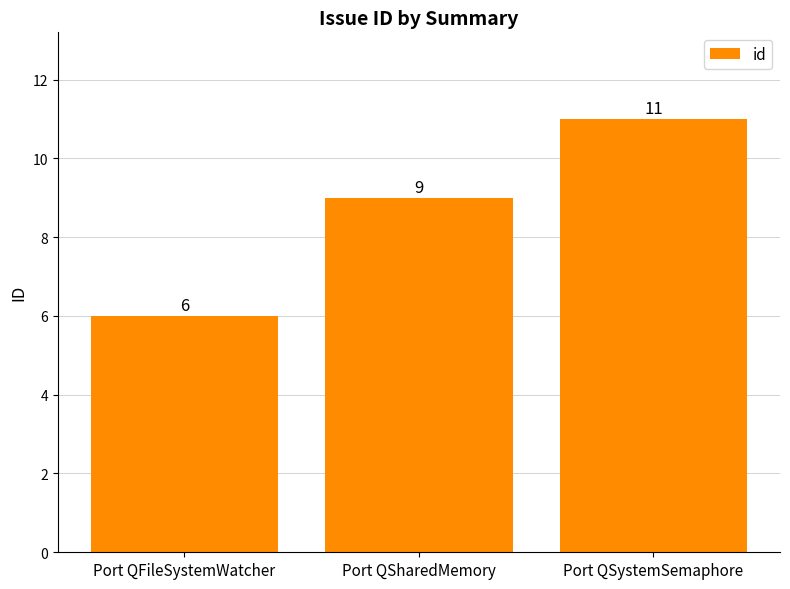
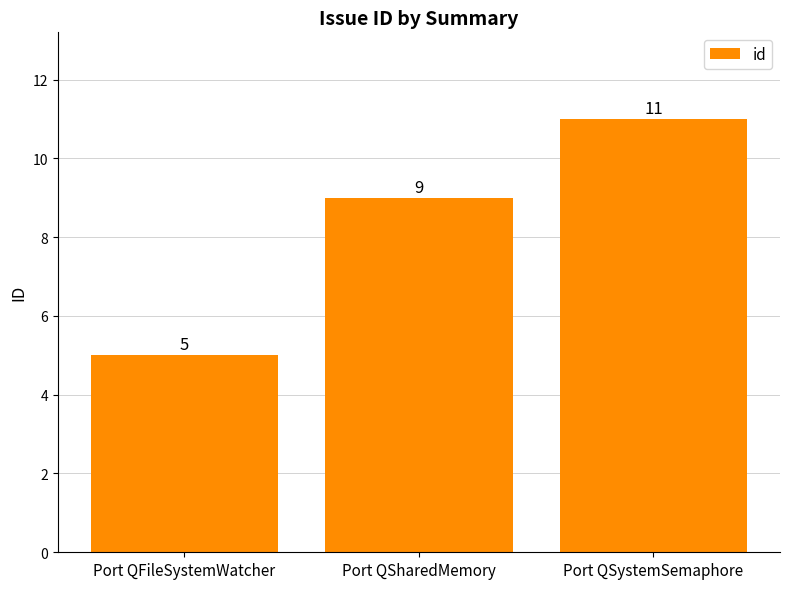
Port QFileSystemWatcher: 6 -> 5
